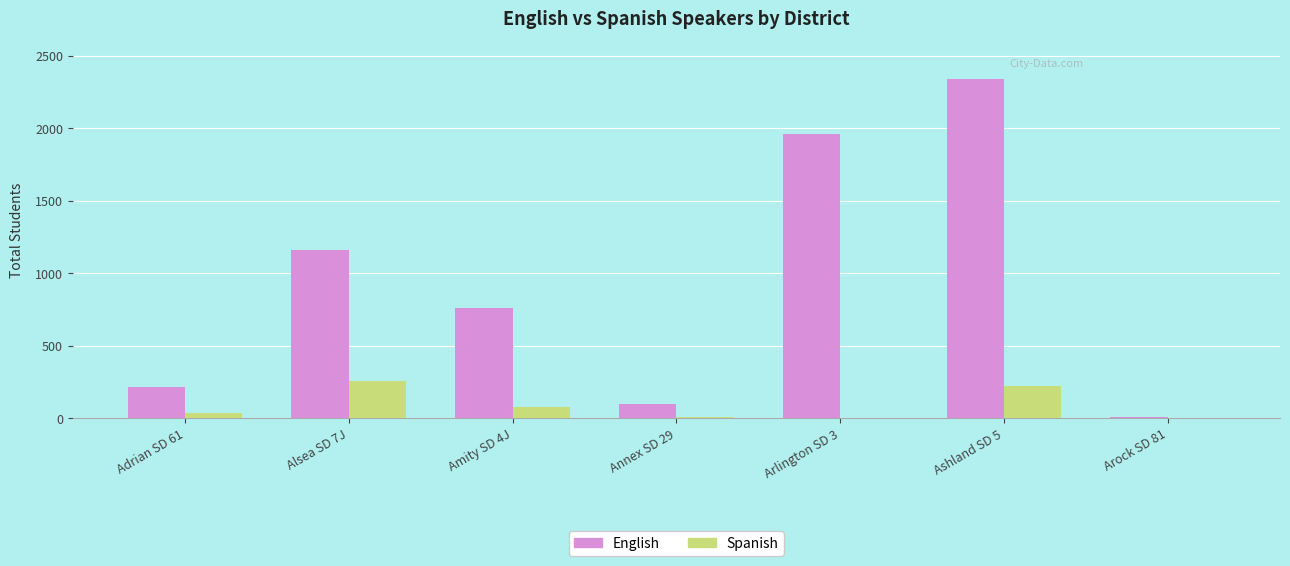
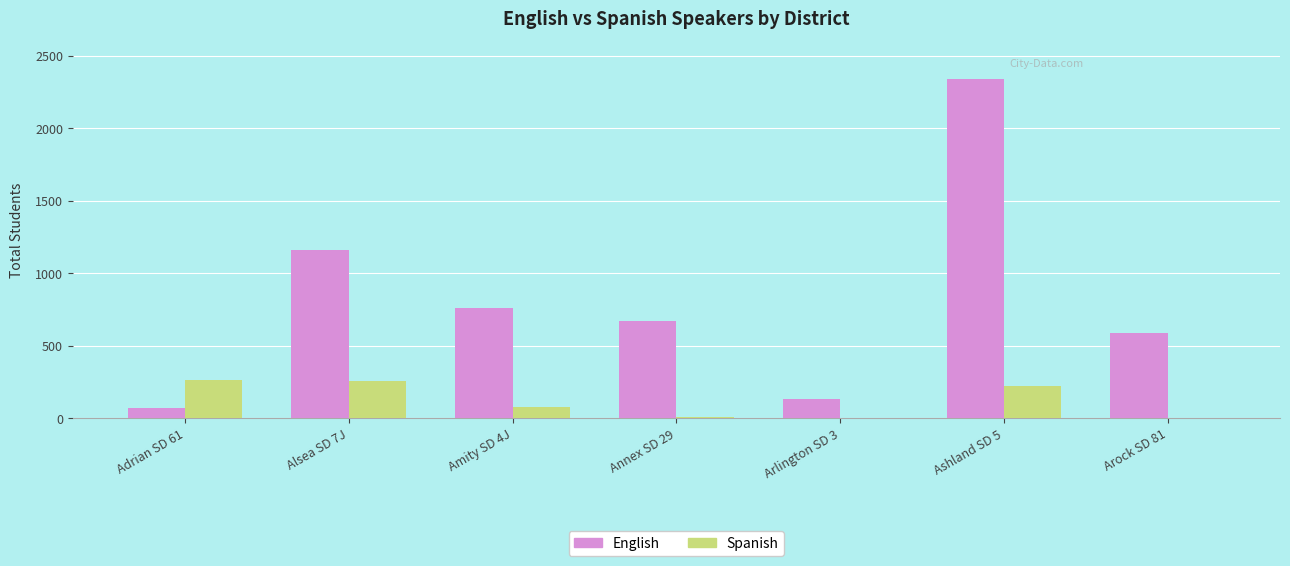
English, Adrian SD 61: 220 -> 80
Spanish, Adrian SD 61: 40 -> 260
English, Annex SD 29: 100 -> 670
English, Arlington SD 3: 1960 -> 130
English, Arock SD 81: 10 -> 590
